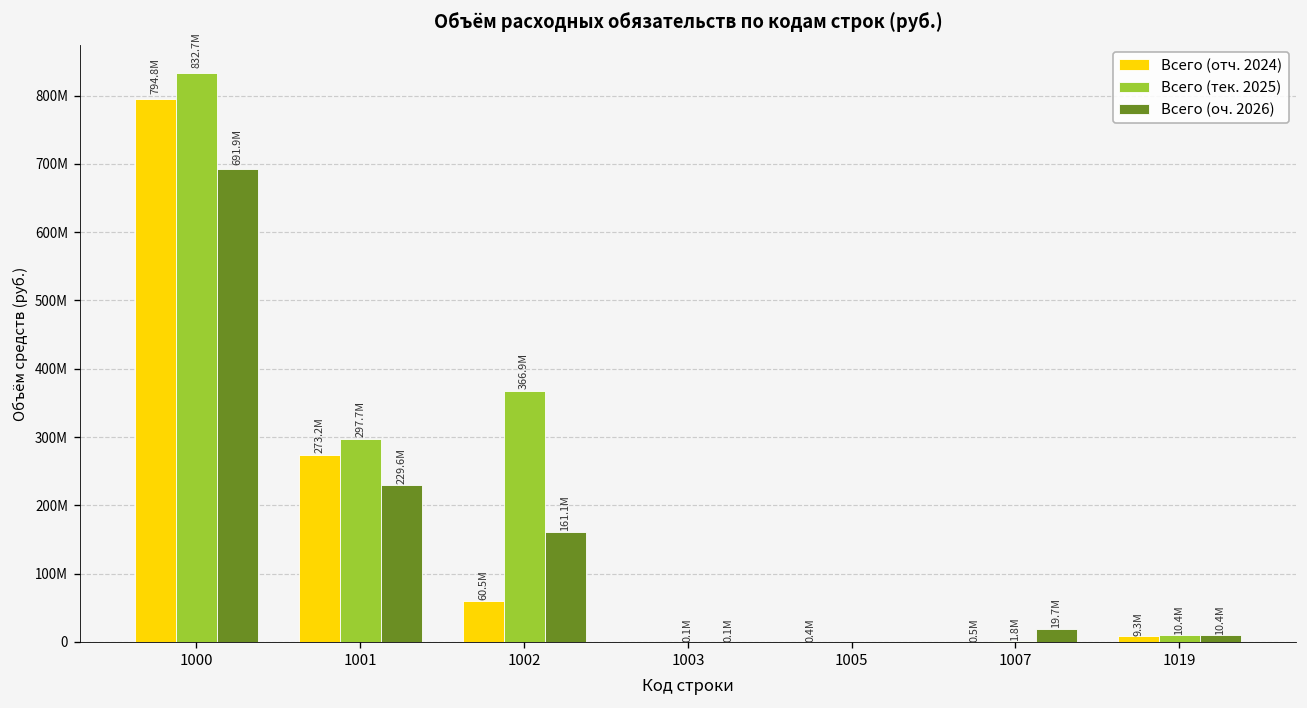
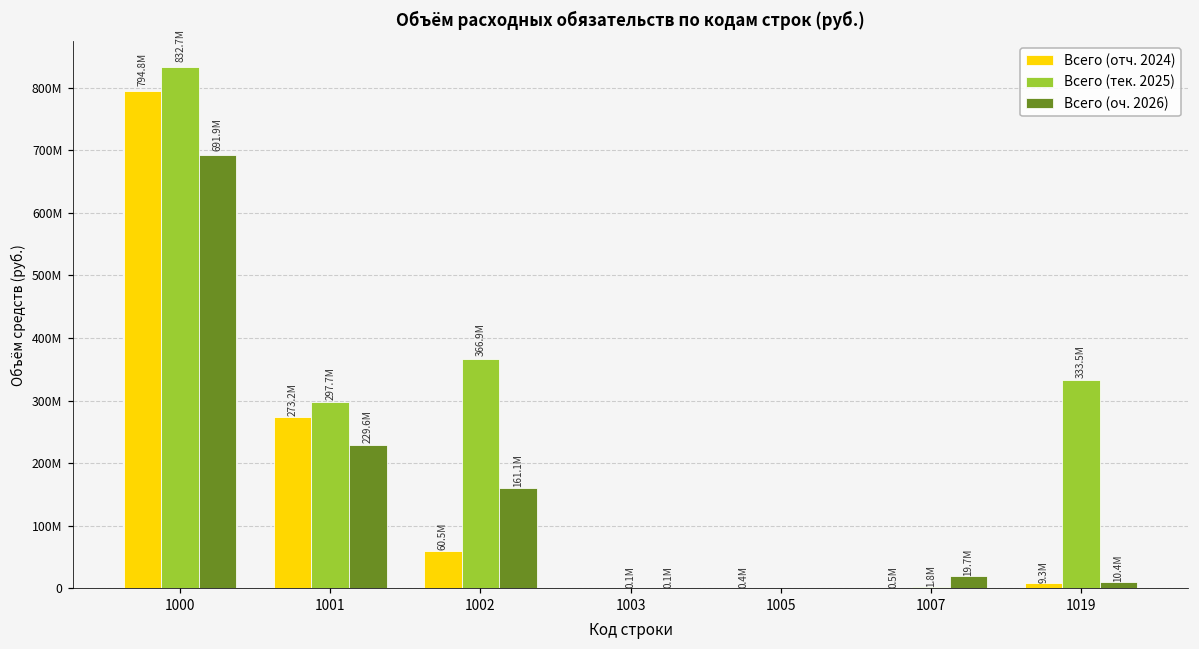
Всего (тек. 2025), 1019: 10.4M -> 333.5M
